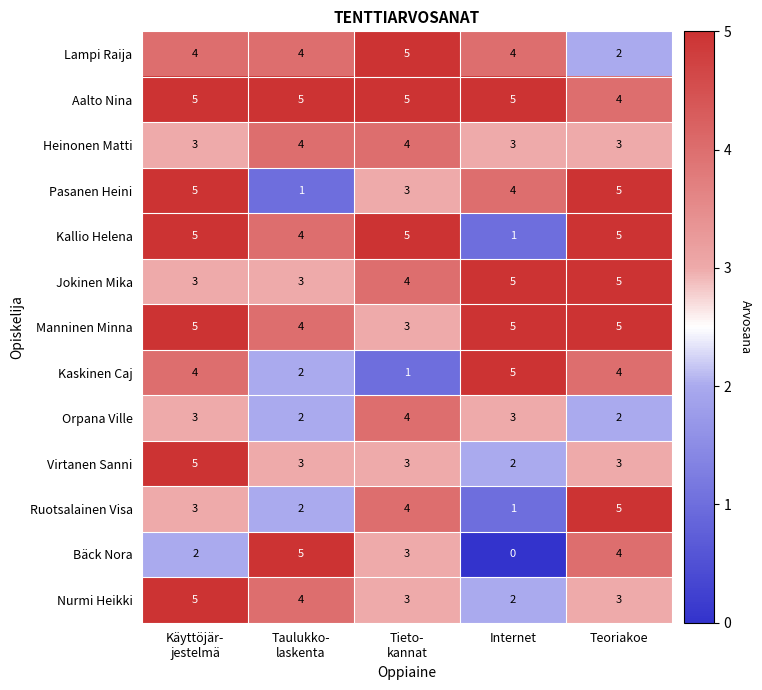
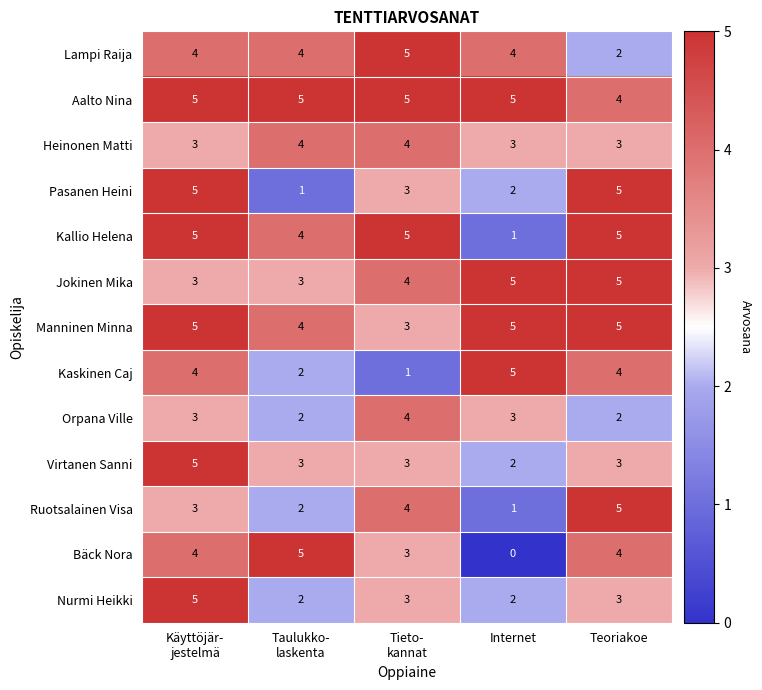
Pasanen Heini, Internet: 4 -> 2
Bäck Nora, Käyttöjär- jestelmä: 2 -> 4
Nurmi Heikki, Taulukko- laskenta: 4 -> 2
